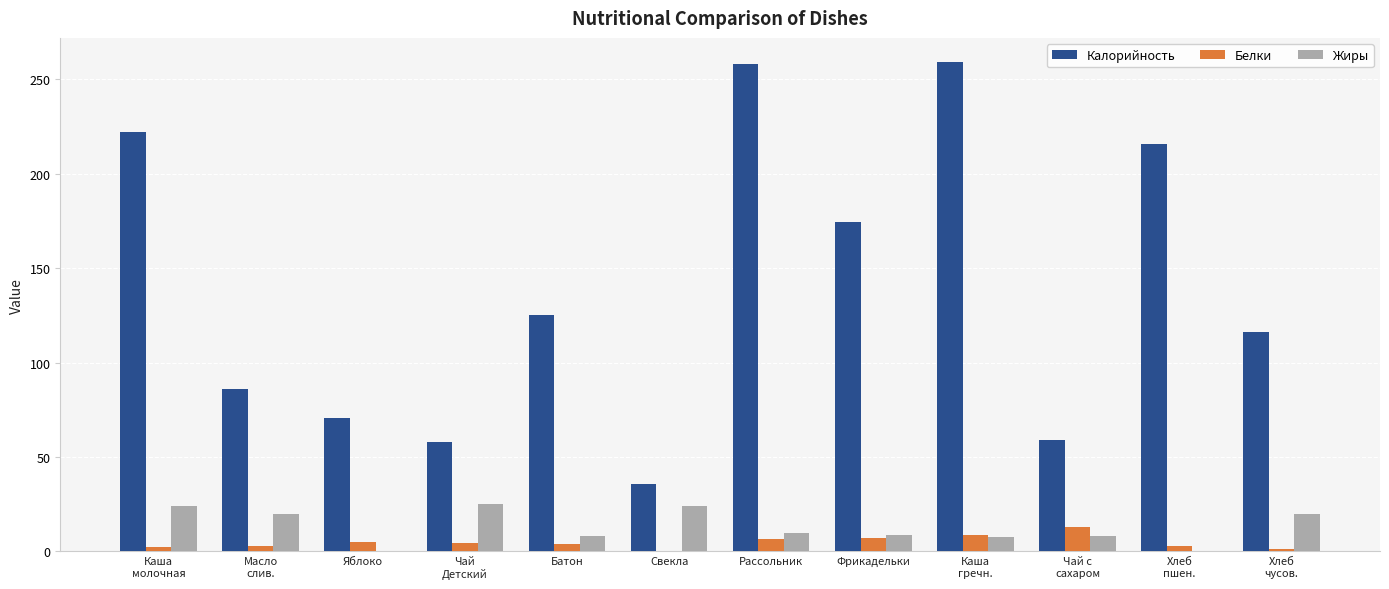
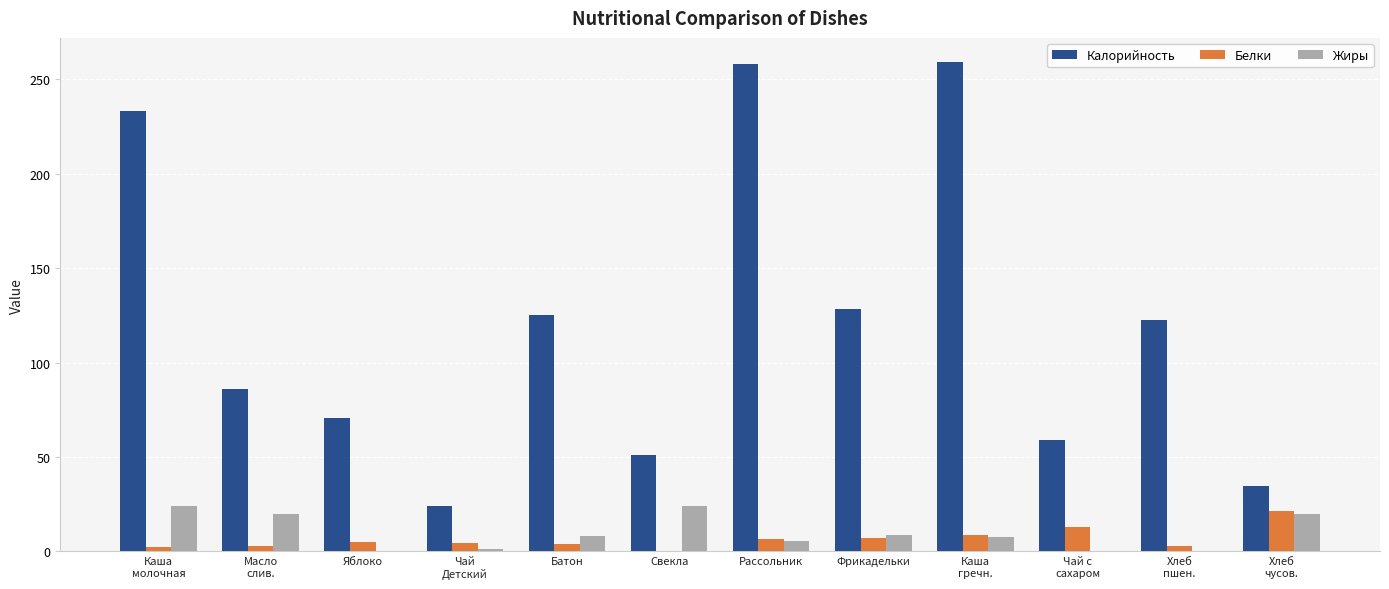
Калорийность, Каша молочная: 222 -> 233
Калорийность, Чай Детский: 58 -> 24
Жиры, Чай Детский: 25 -> 1
Калорийность, Свекла: 36 -> 51
Жиры, Рассольник: 10 -> 5
Калорийность, Фрикадельки: 175 -> 128
Жиры, Чай с сахаром: 8 -> 0
Калорийность, Хлеб пшен.: 216 -> 122
Калорийность, Хлеб чусов.: 116 -> 35
Белки, Хлеб чусов.: 1 -> 21
